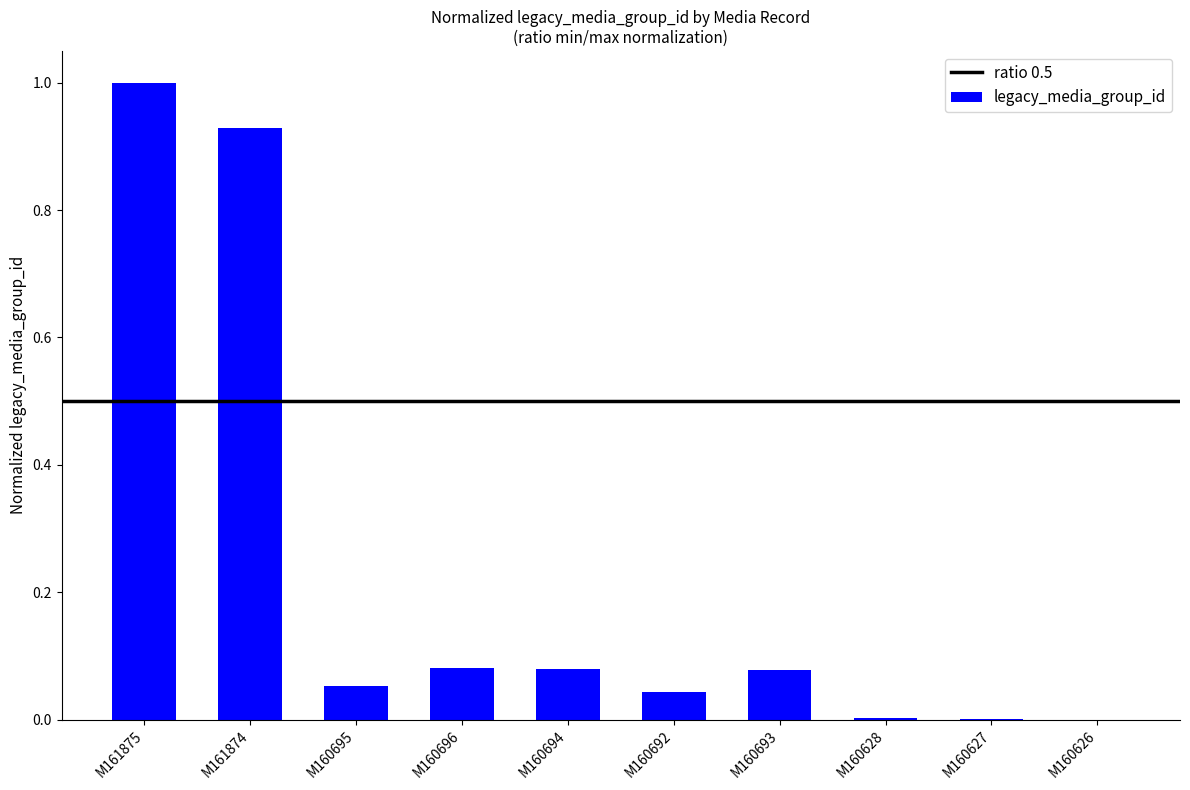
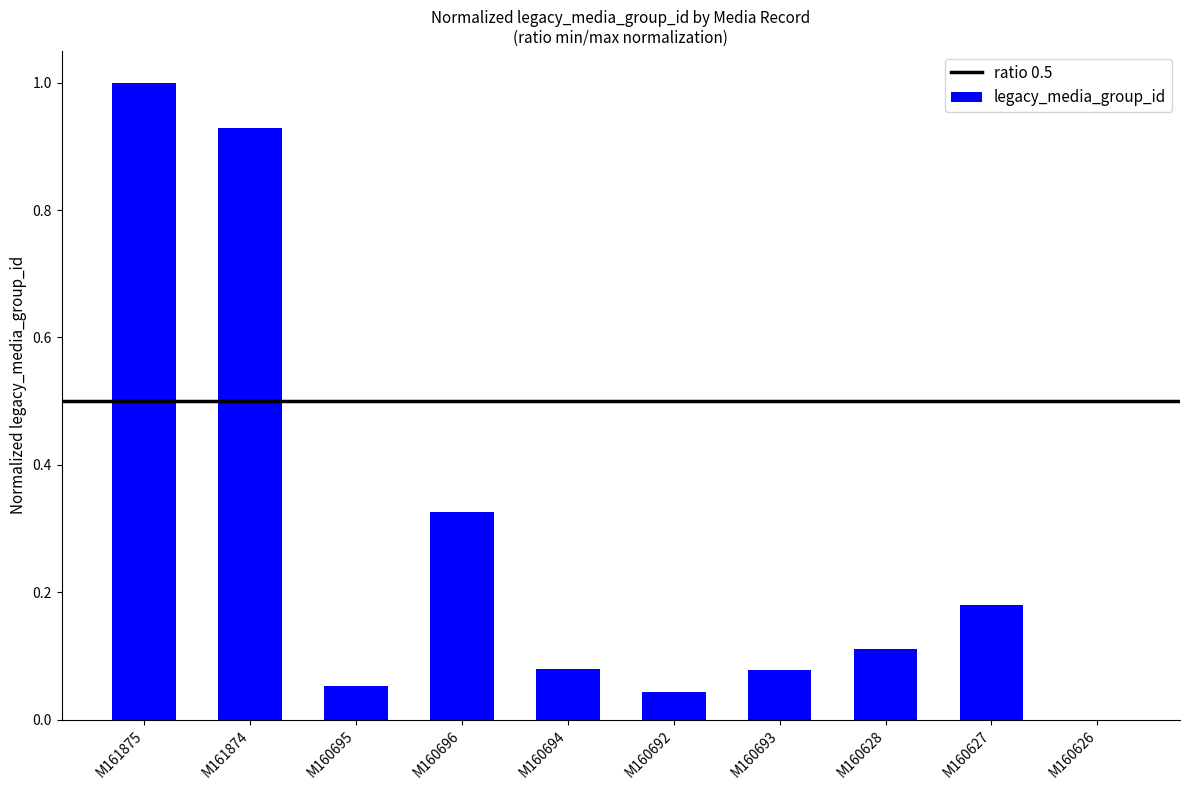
M160696: 0.08 -> 0.33
M160628: 0.00 -> 0.11
M160627: 0.00 -> 0.18
